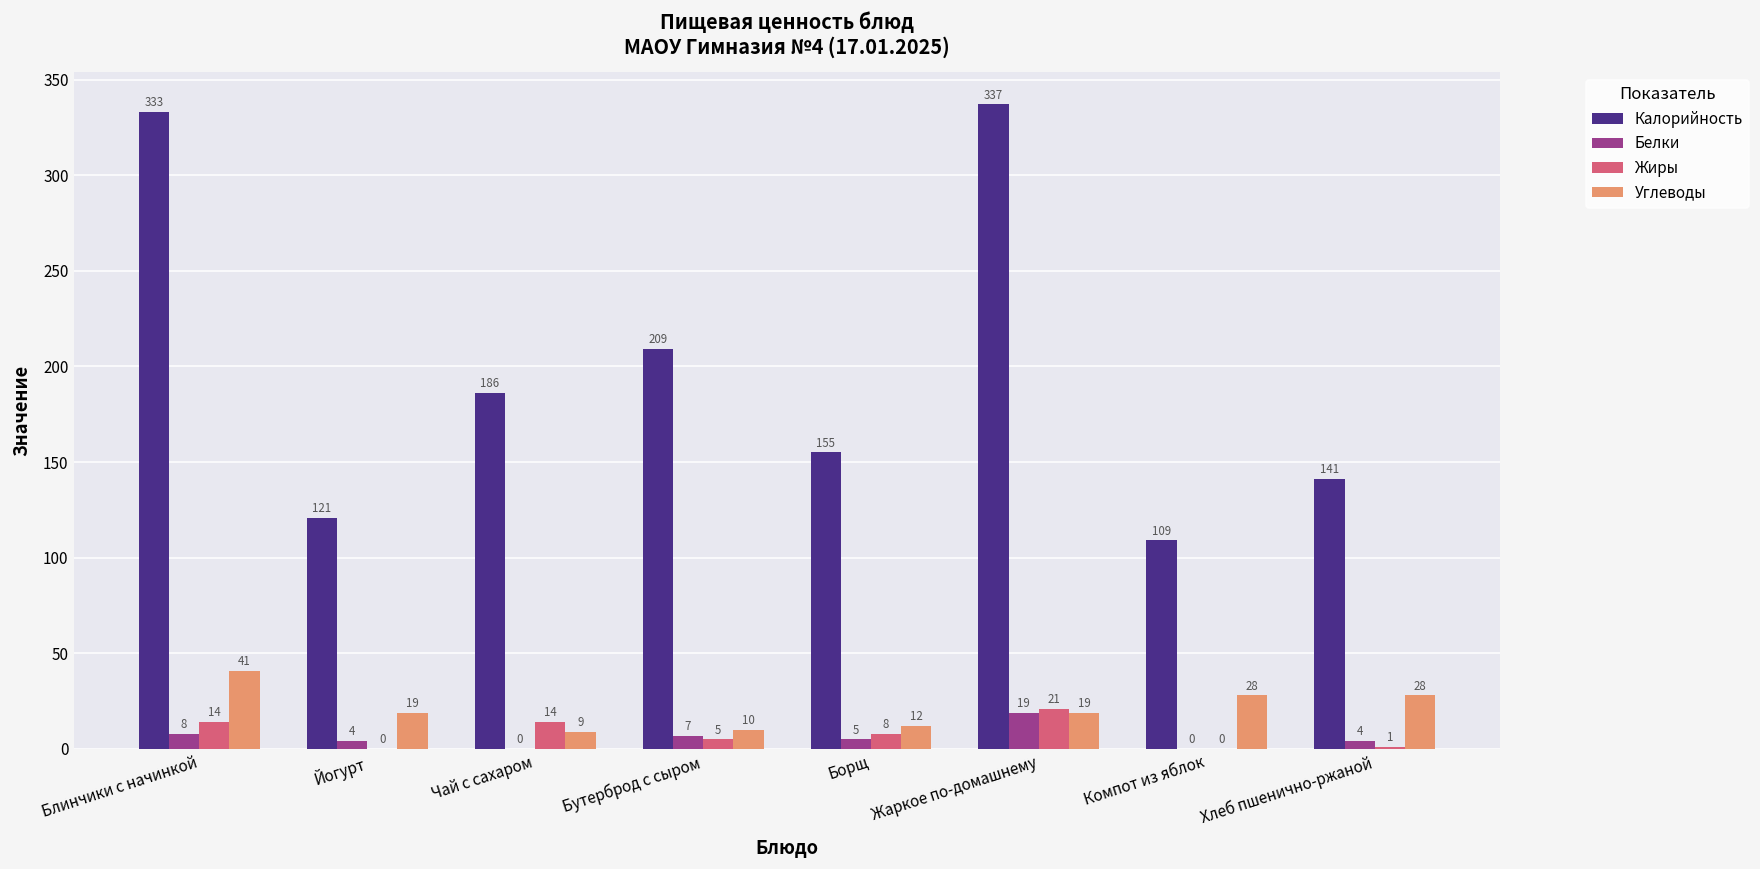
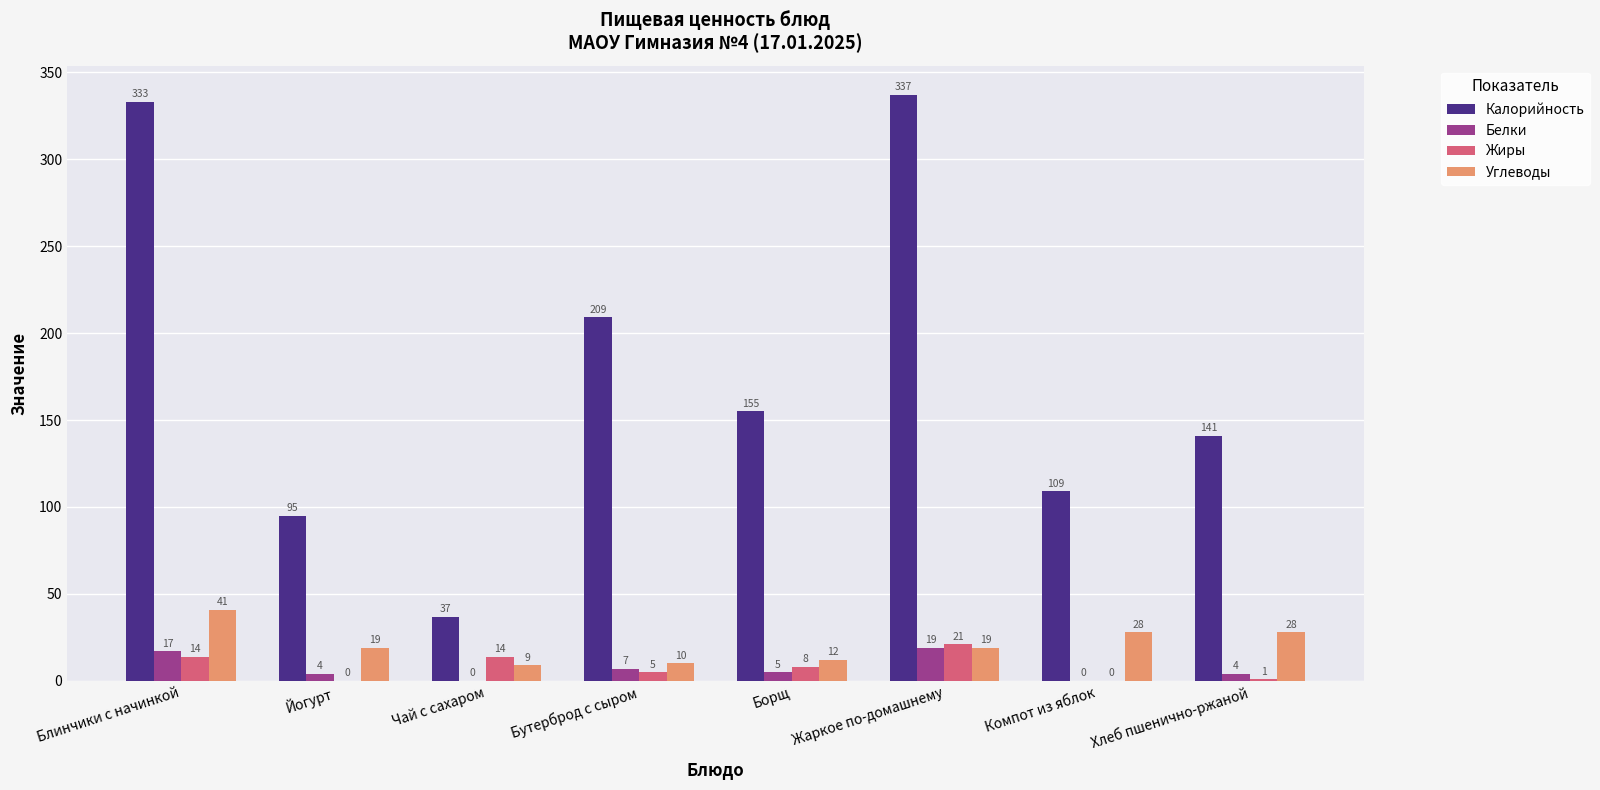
Белки, Блинчики с начинкой: 8 -> 17
Калорийность, Йогурт: 121 -> 95
Калорийность, Чай с сахаром: 186 -> 37
